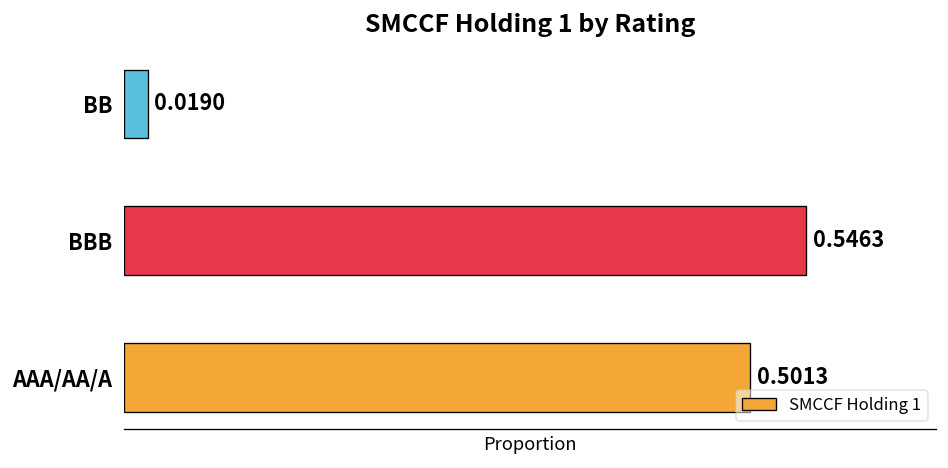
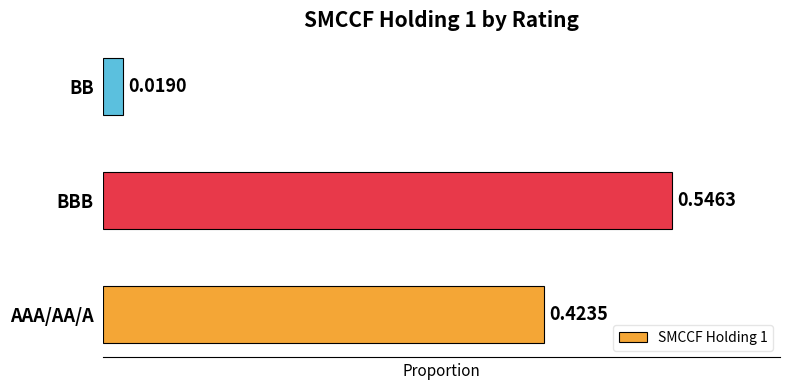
AAA/AA/A: 0.5013 -> 0.4235
